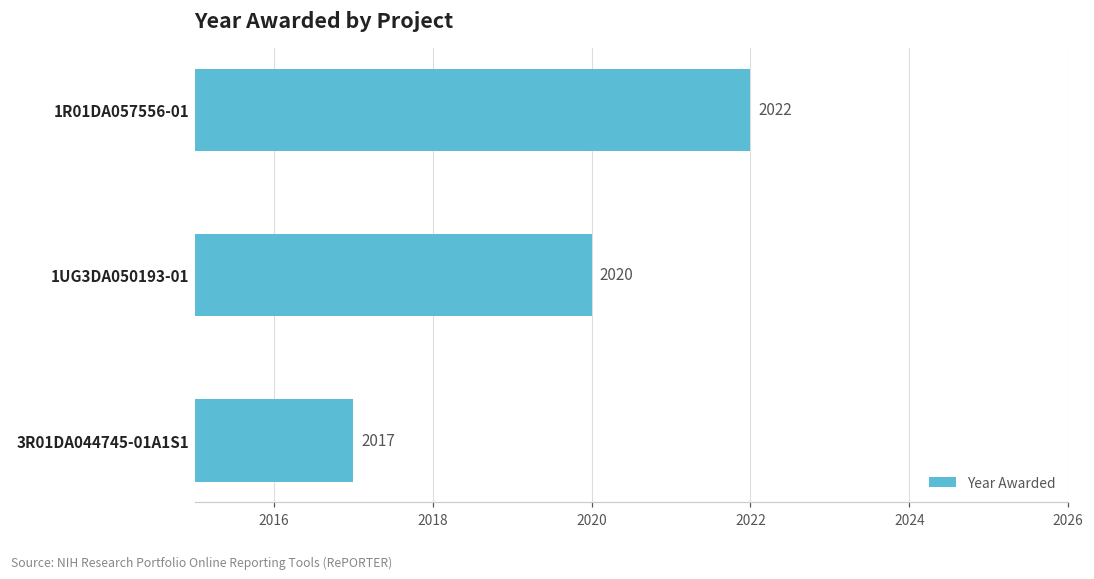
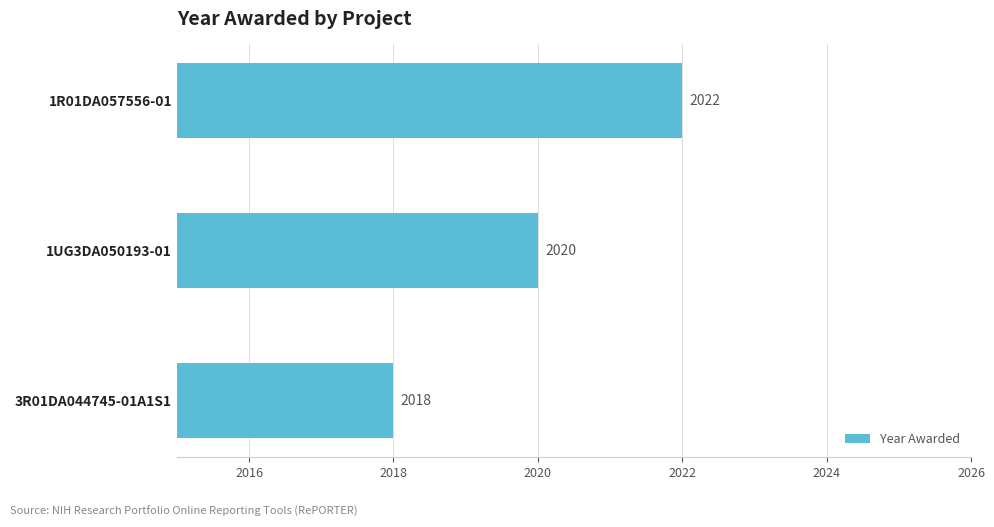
3R01DA044745-01A1S1: 2017 -> 2018
